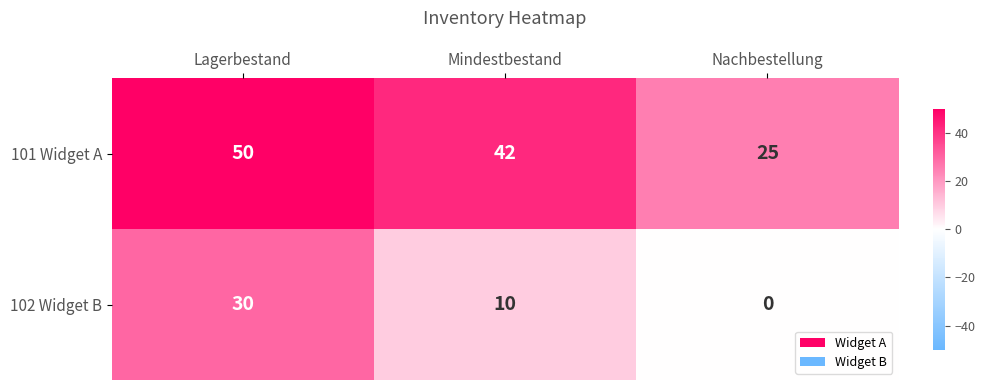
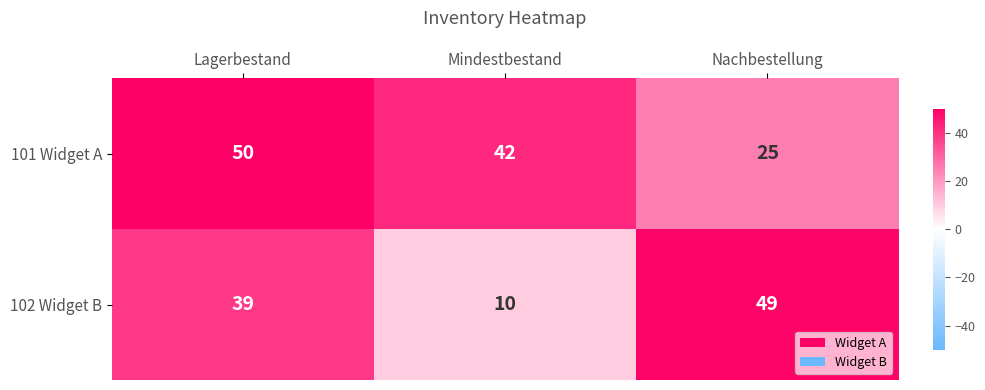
102 Widget B, Lagerbestand: 30 -> 39
102 Widget B, Nachbestellung: 0 -> 49
